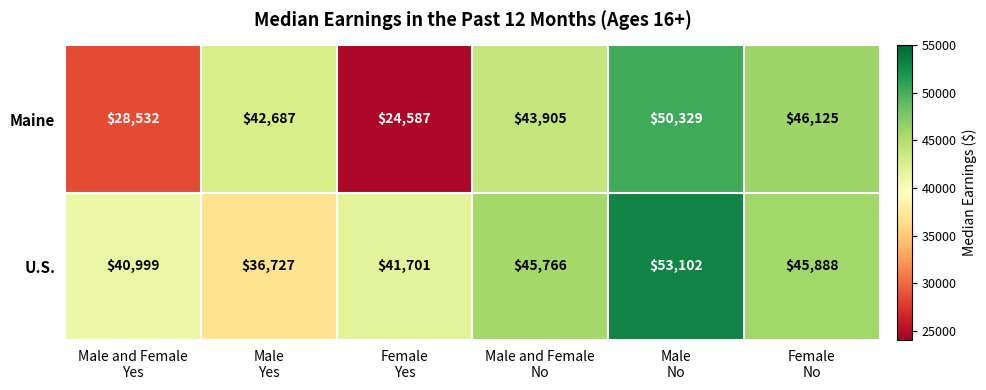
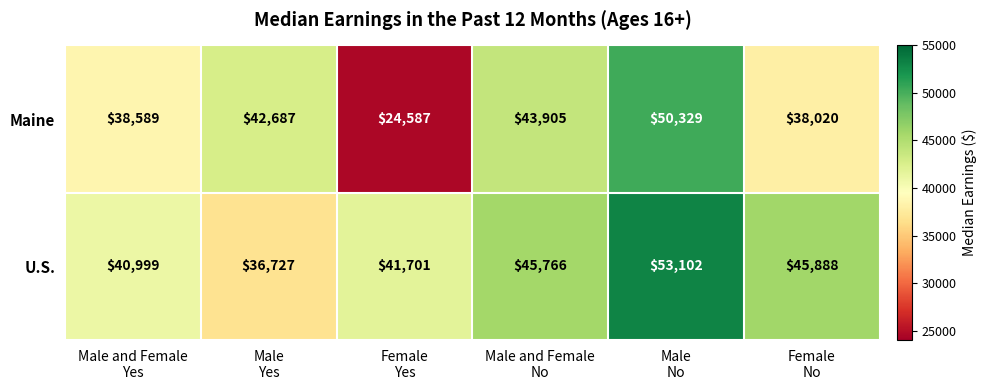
Maine, Male and Female Yes: $28,532 -> $38,589
Maine, Female No: $46,125 -> $38,020
